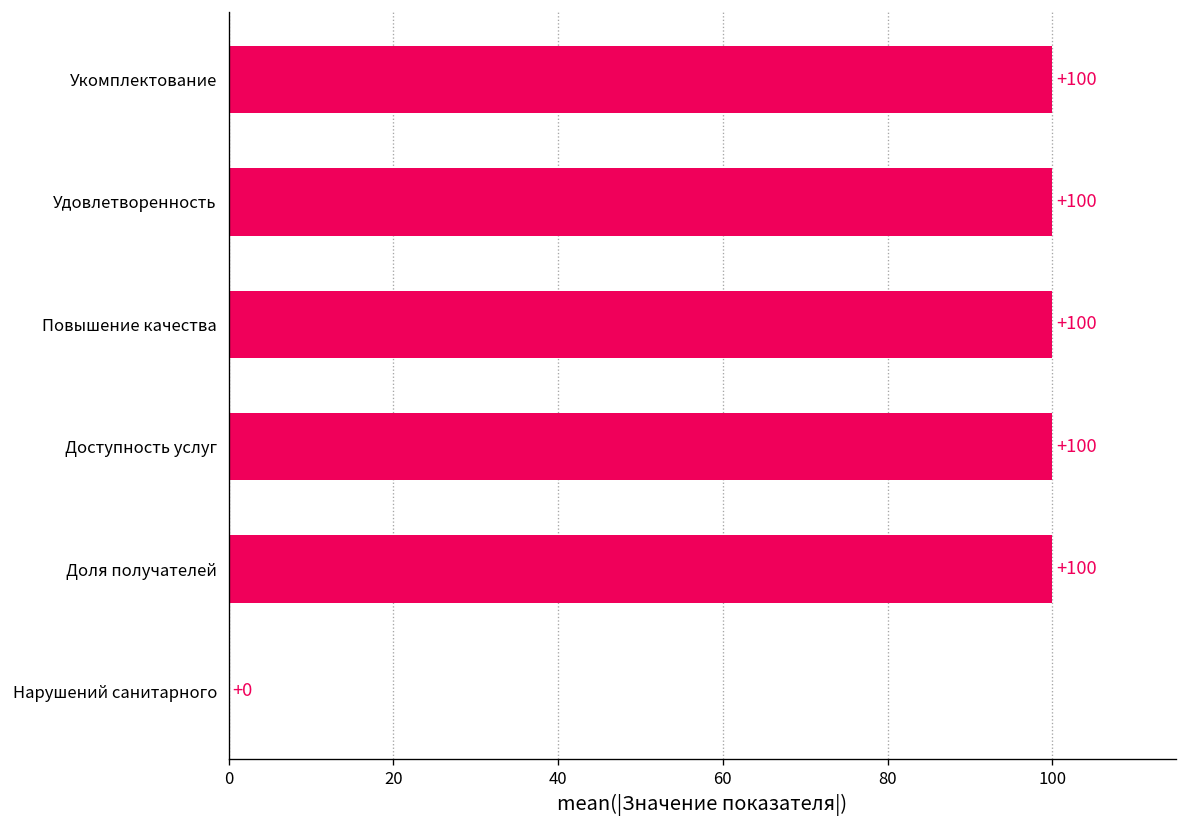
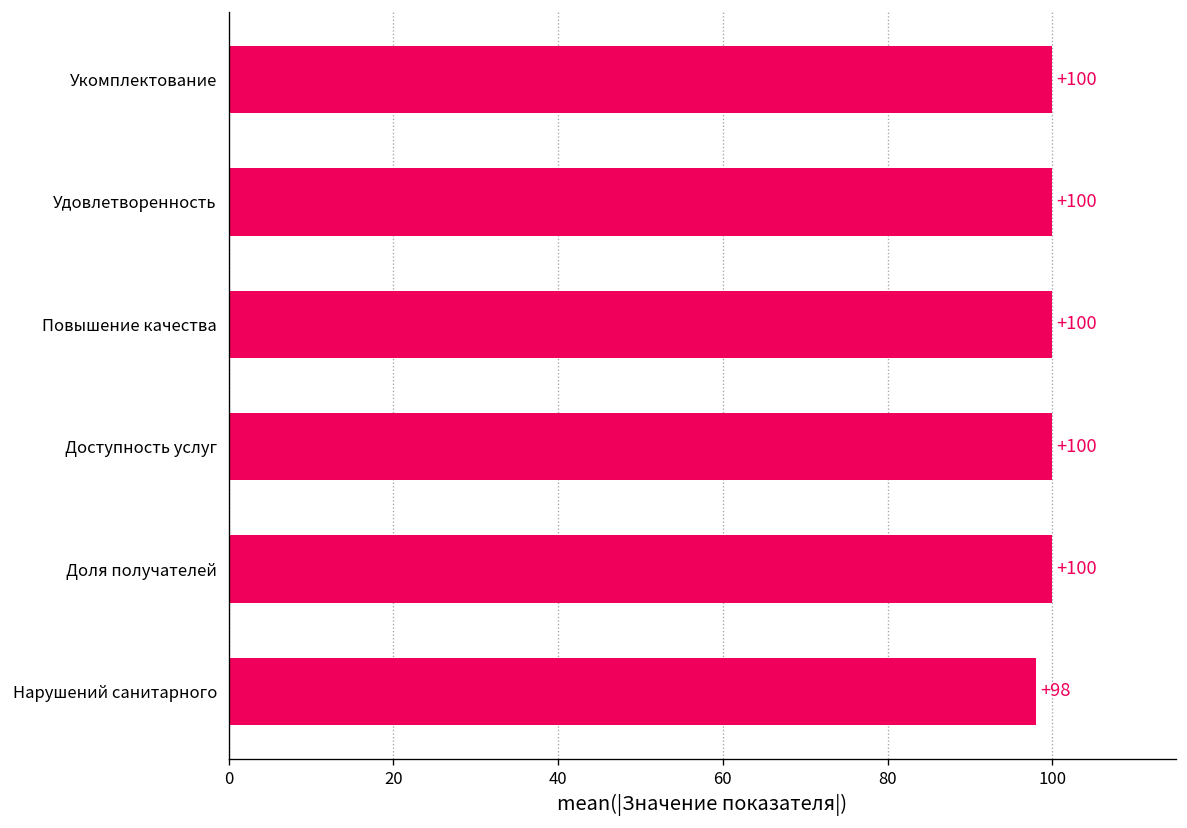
Нарушений санитарного: +0 -> +98
